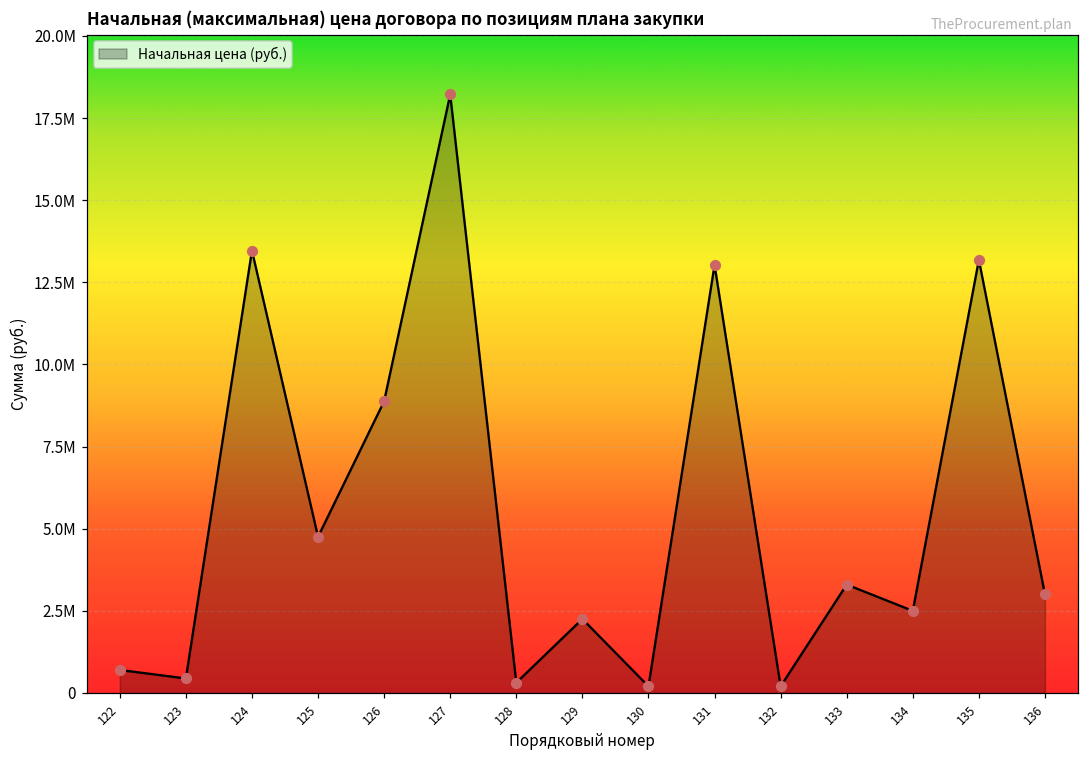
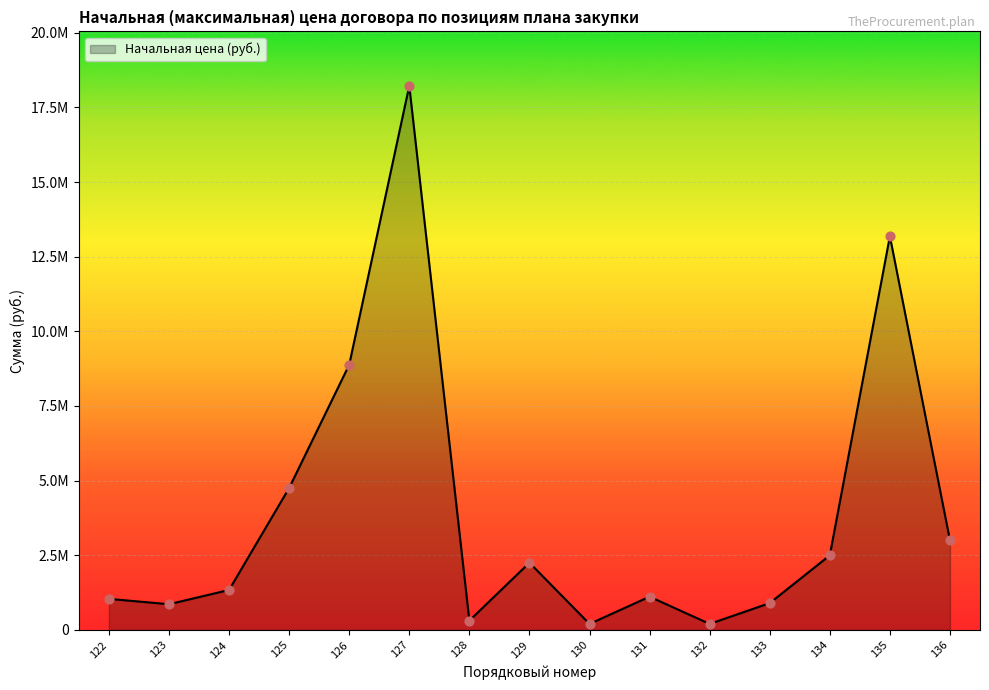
122: 700000 -> 1000000
123: 400000 -> 900000
124: 13500000 -> 1300000
131: 13000000 -> 1100000
133: 3300000 -> 900000
